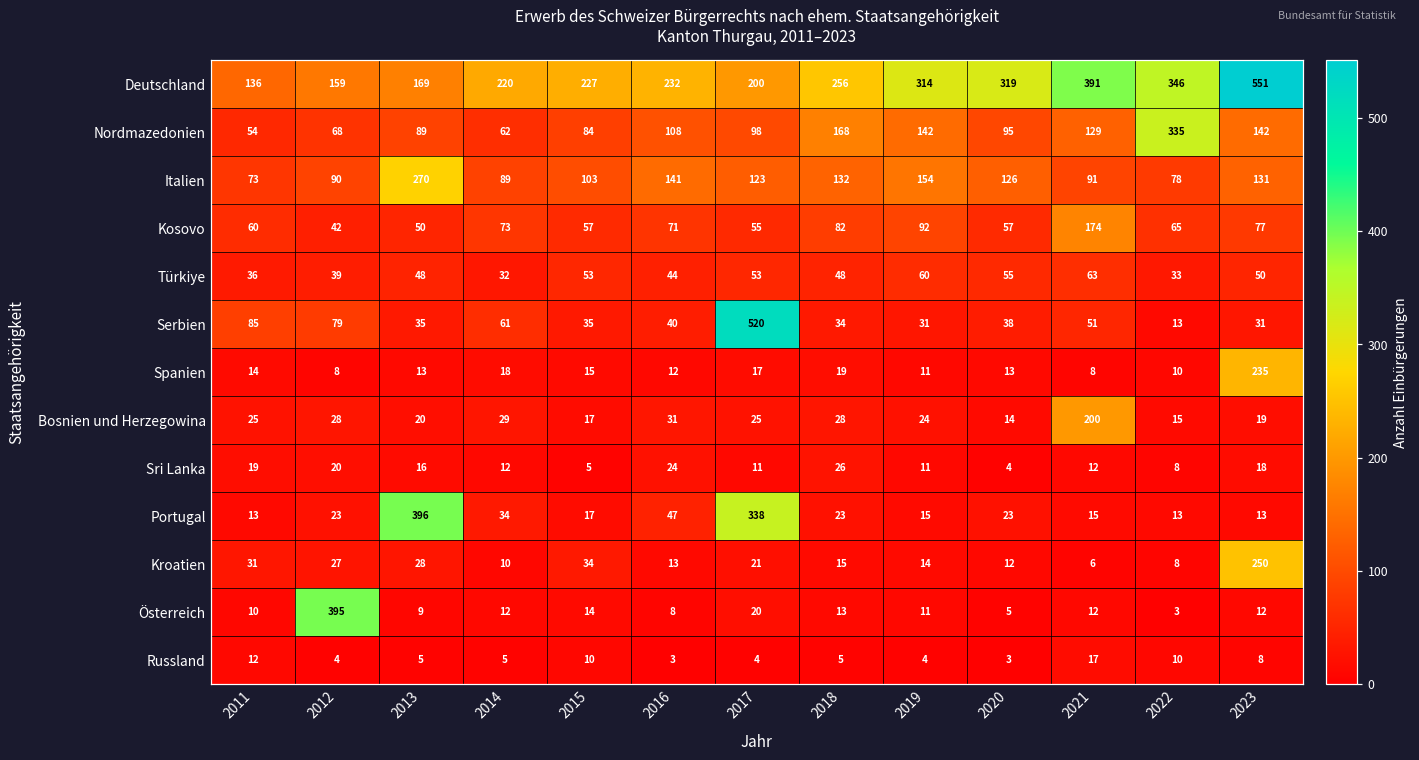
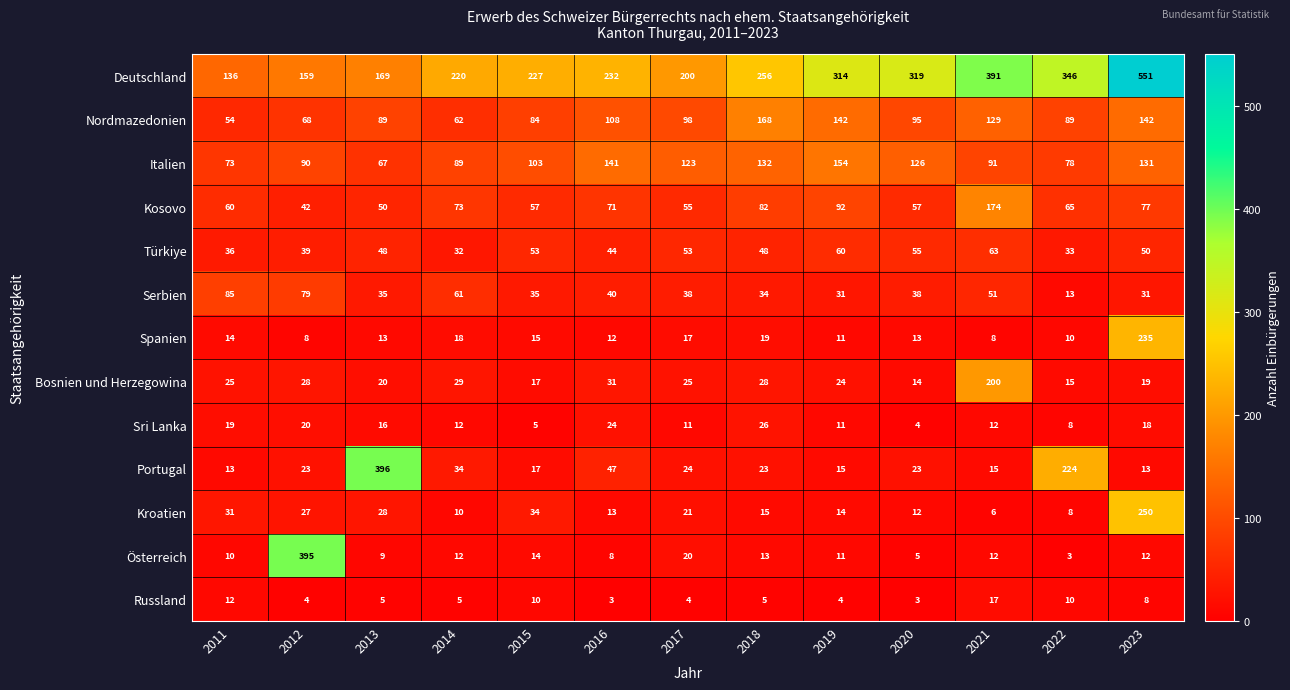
Nordmazedonien, 2022: 335 -> 89
Italien, 2013: 270 -> 67
Serbien, 2017: 520 -> 38
Portugal, 2017: 338 -> 24
Portugal, 2022: 13 -> 224
